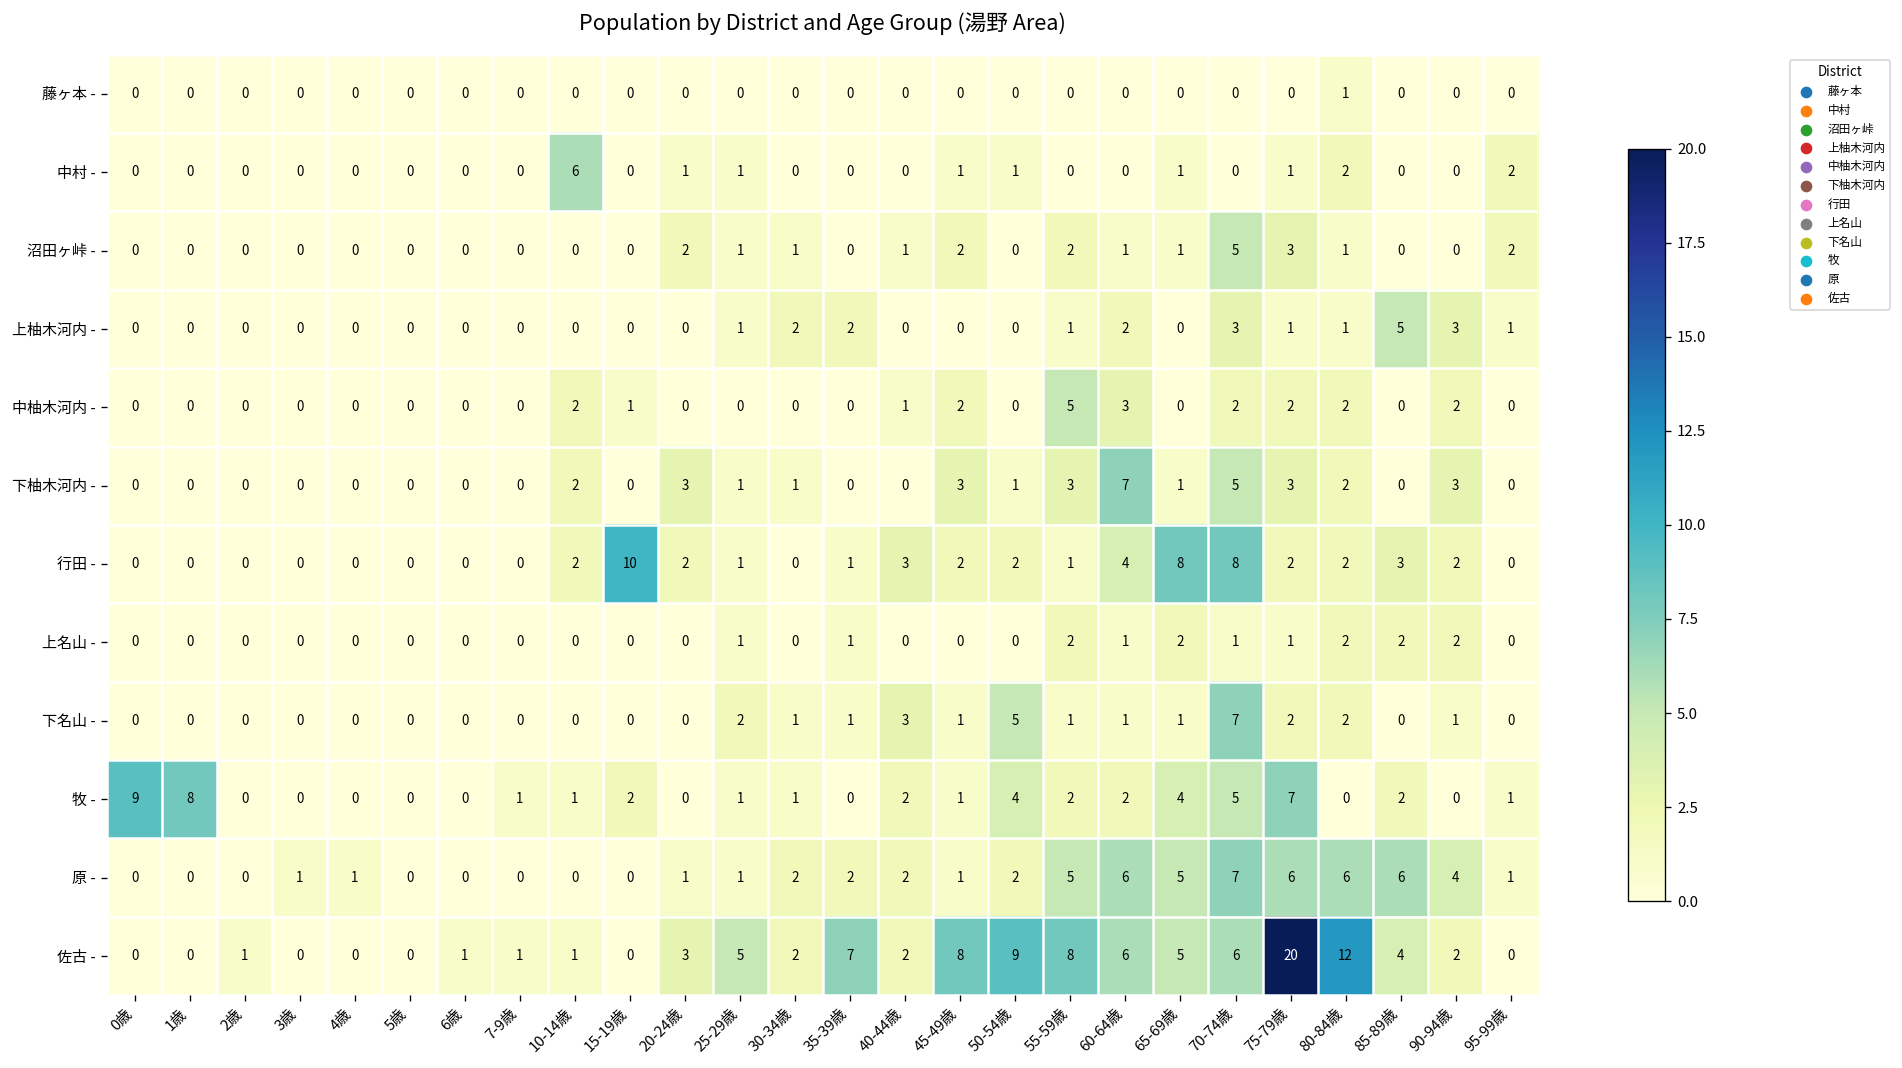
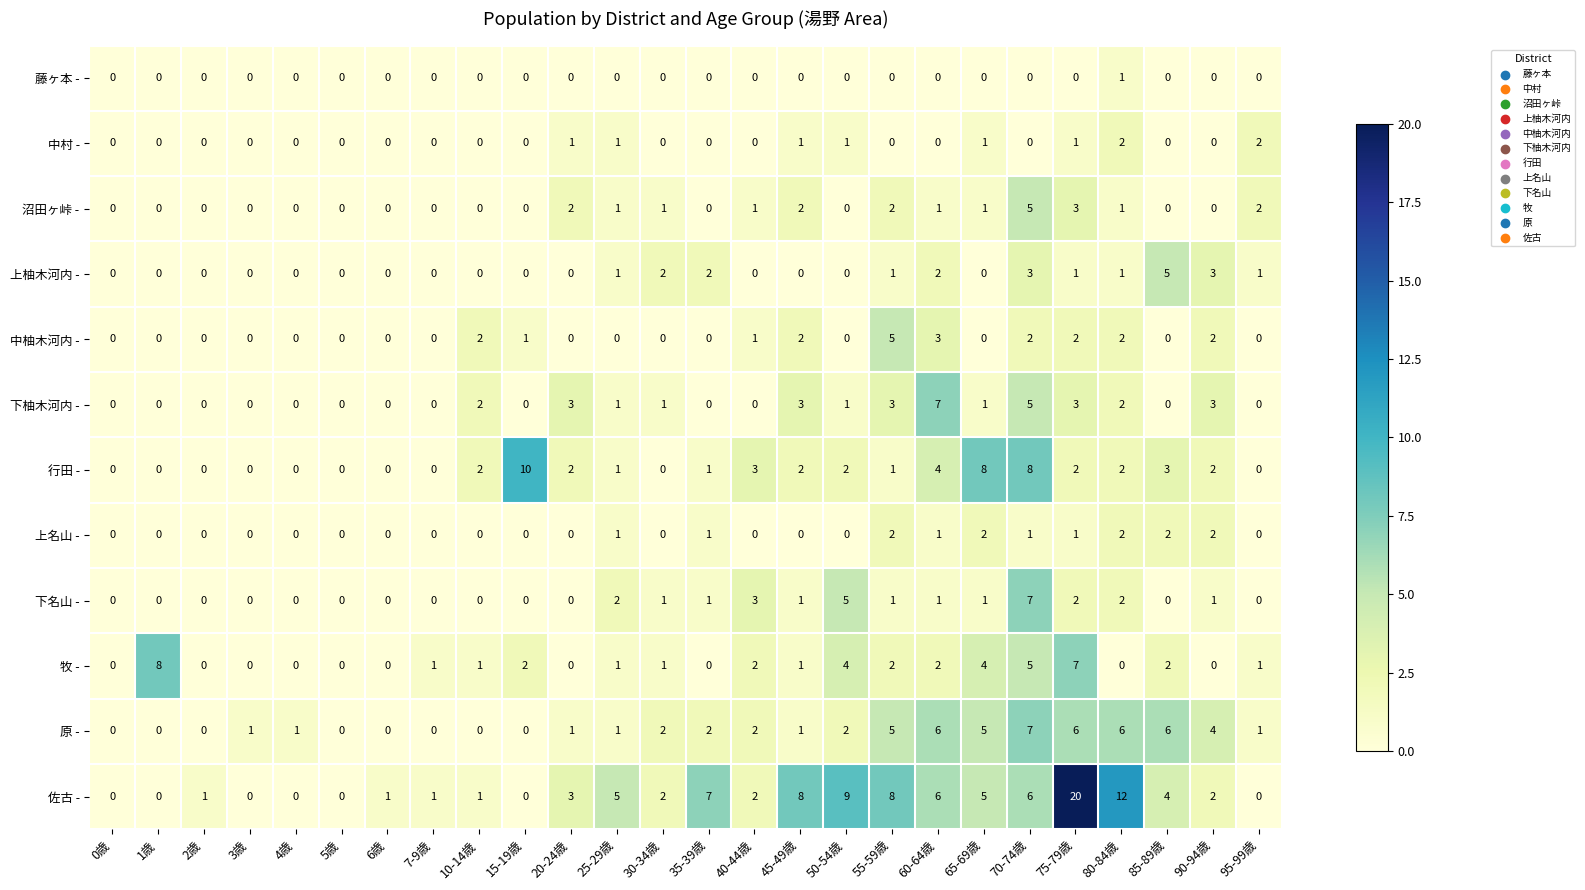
中村 -, 10-14歳: 6 -> 0
牧 -, 0歳: 9 -> 0
